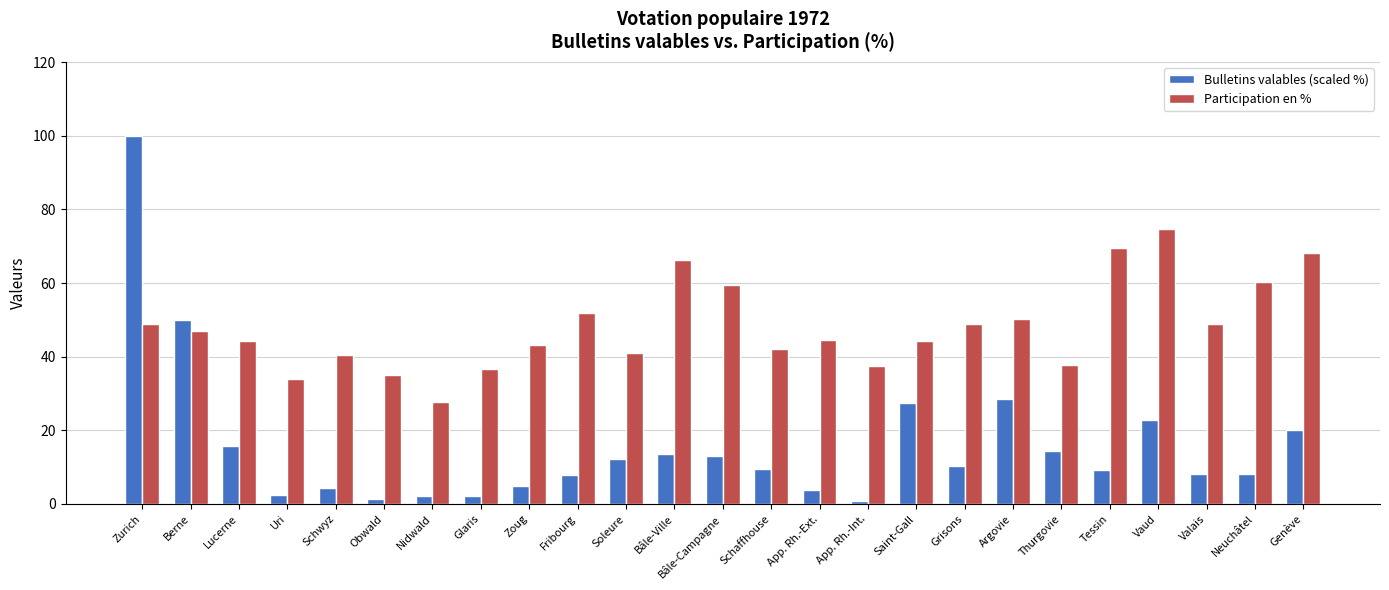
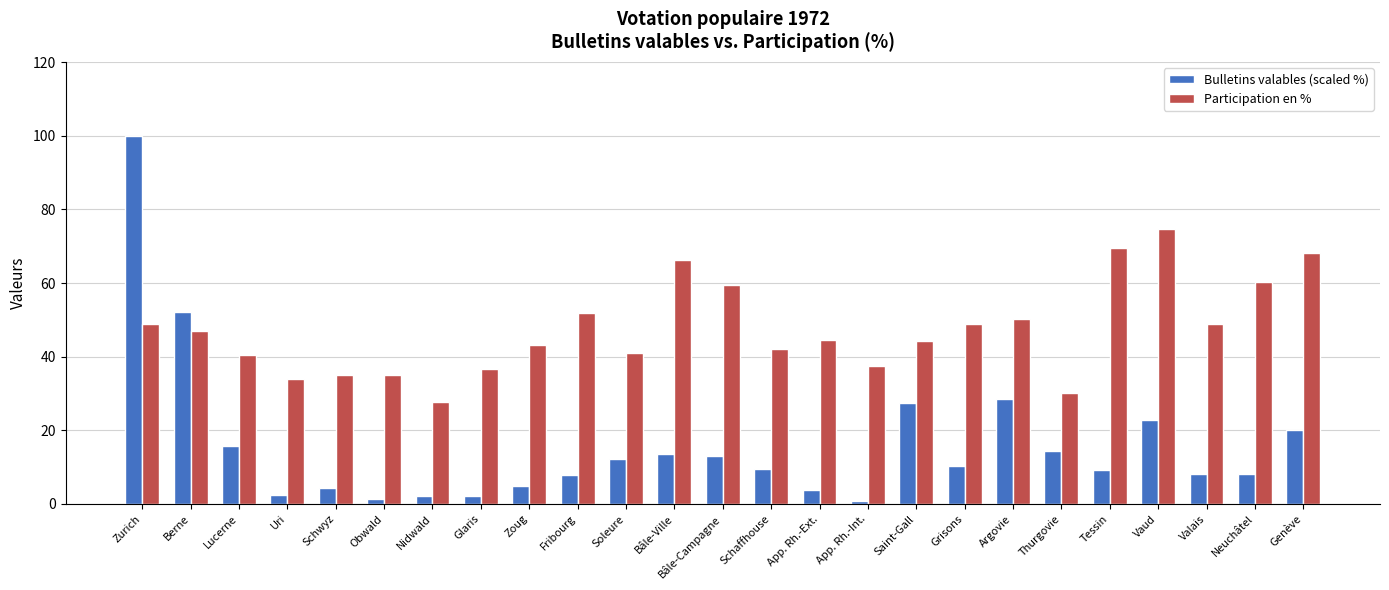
Bulletins valables (scaled %), Berne: 50 -> 52
Participation en %, Lucerne: 44 -> 40
Participation en %, Schwyz: 40 -> 35
Participation en %, Thurgovie: 38 -> 30
